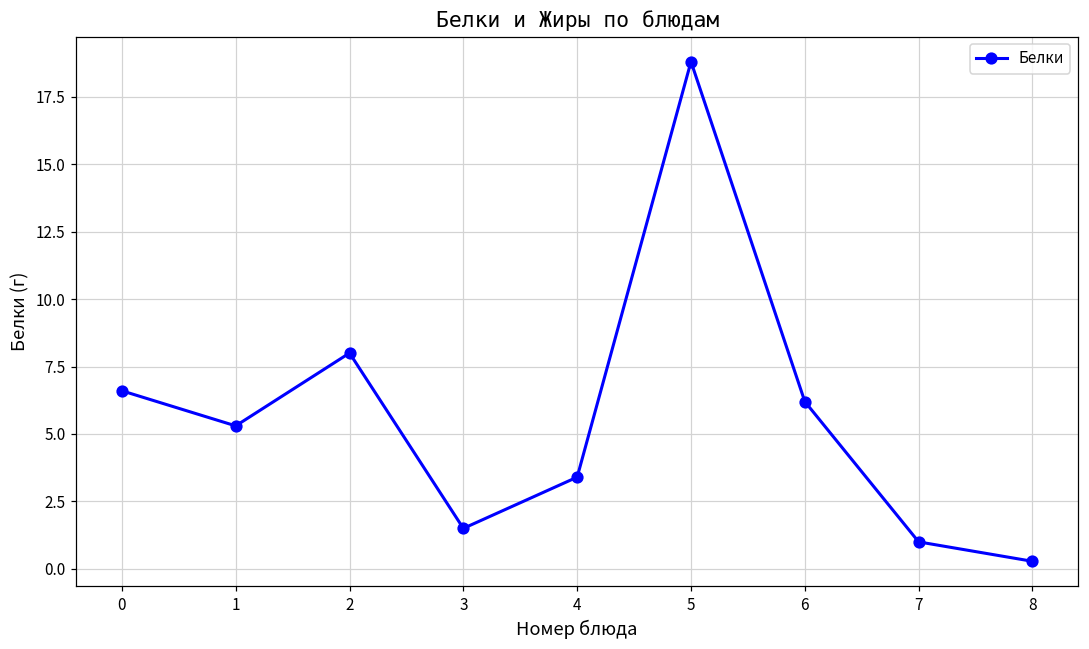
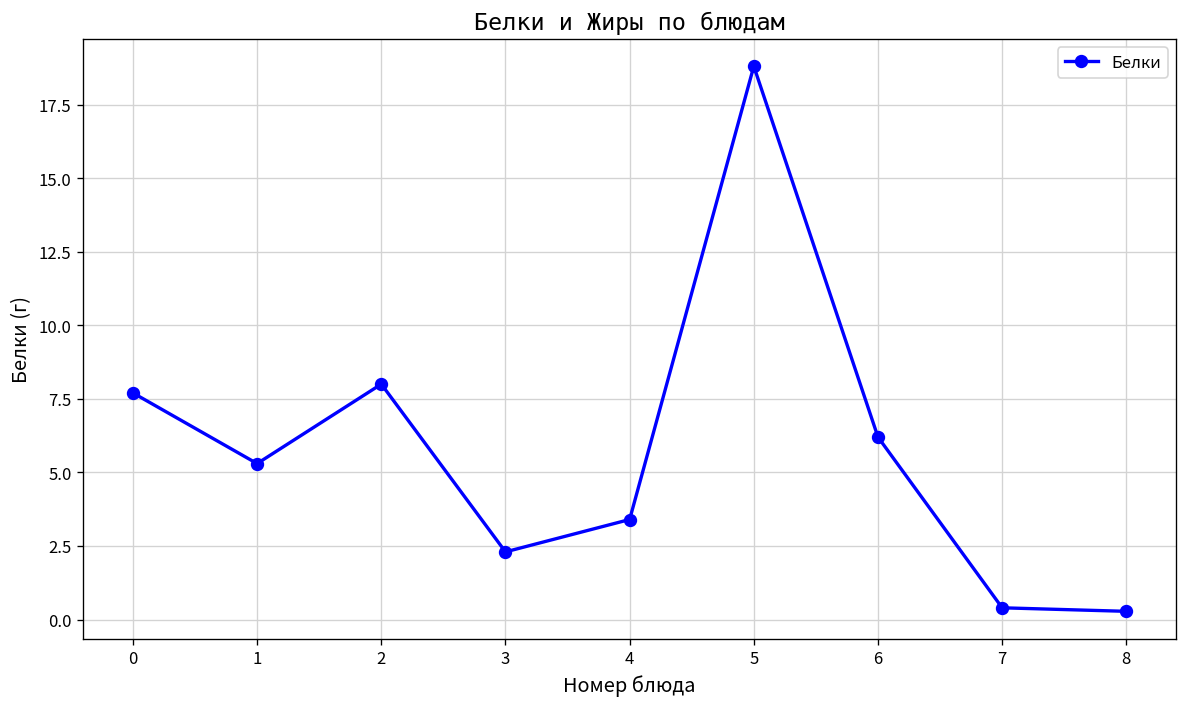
0: 6.6 -> 7.7
3: 1.5 -> 2.3
7: 1.0 -> 0.4
